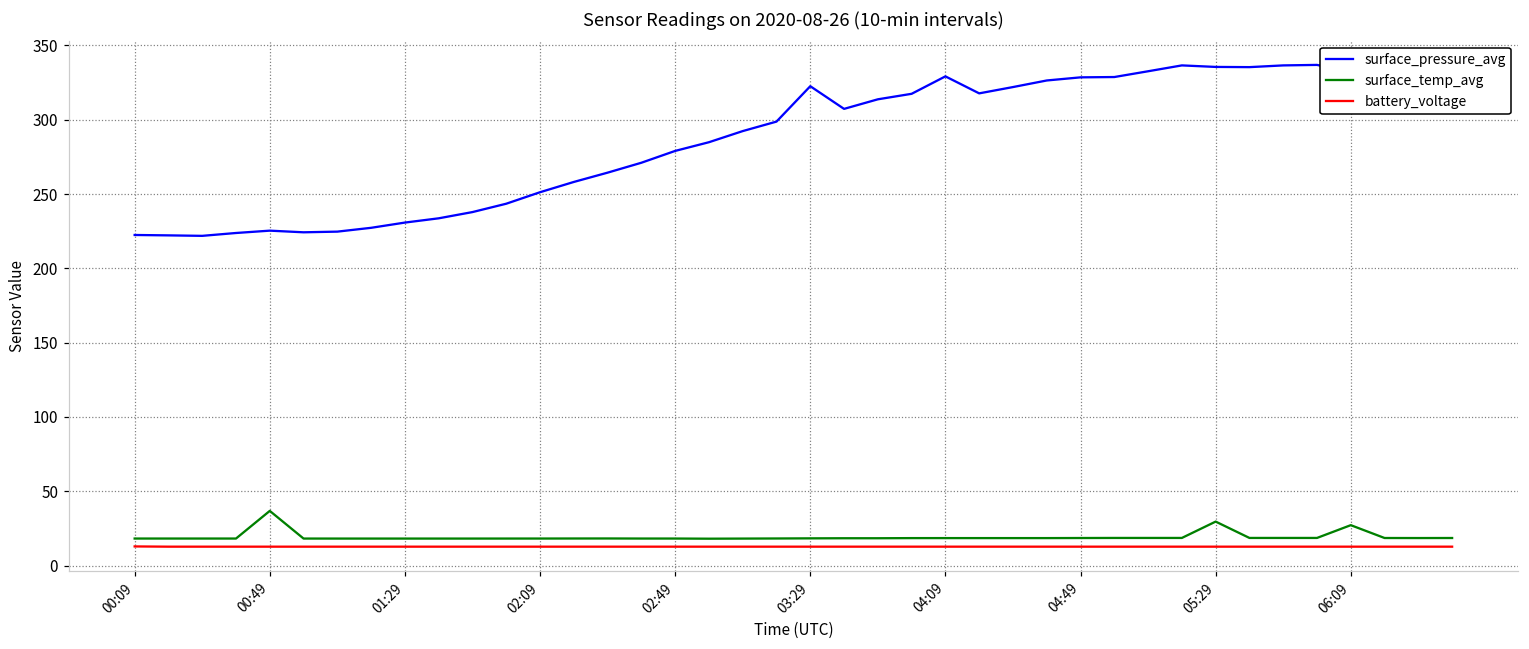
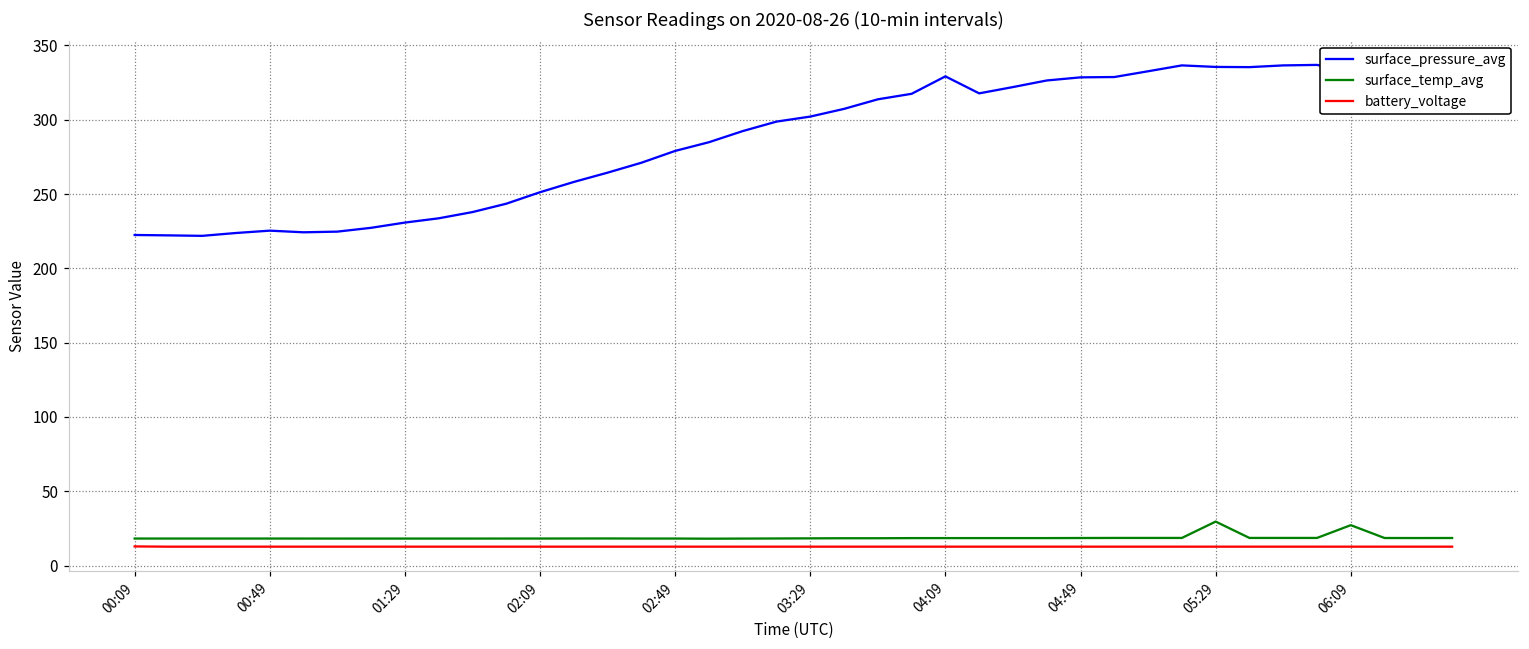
surface_temp_avg, 00:49: 37 -> 18
surface_pressure_avg, 03:29: 323 -> 302
